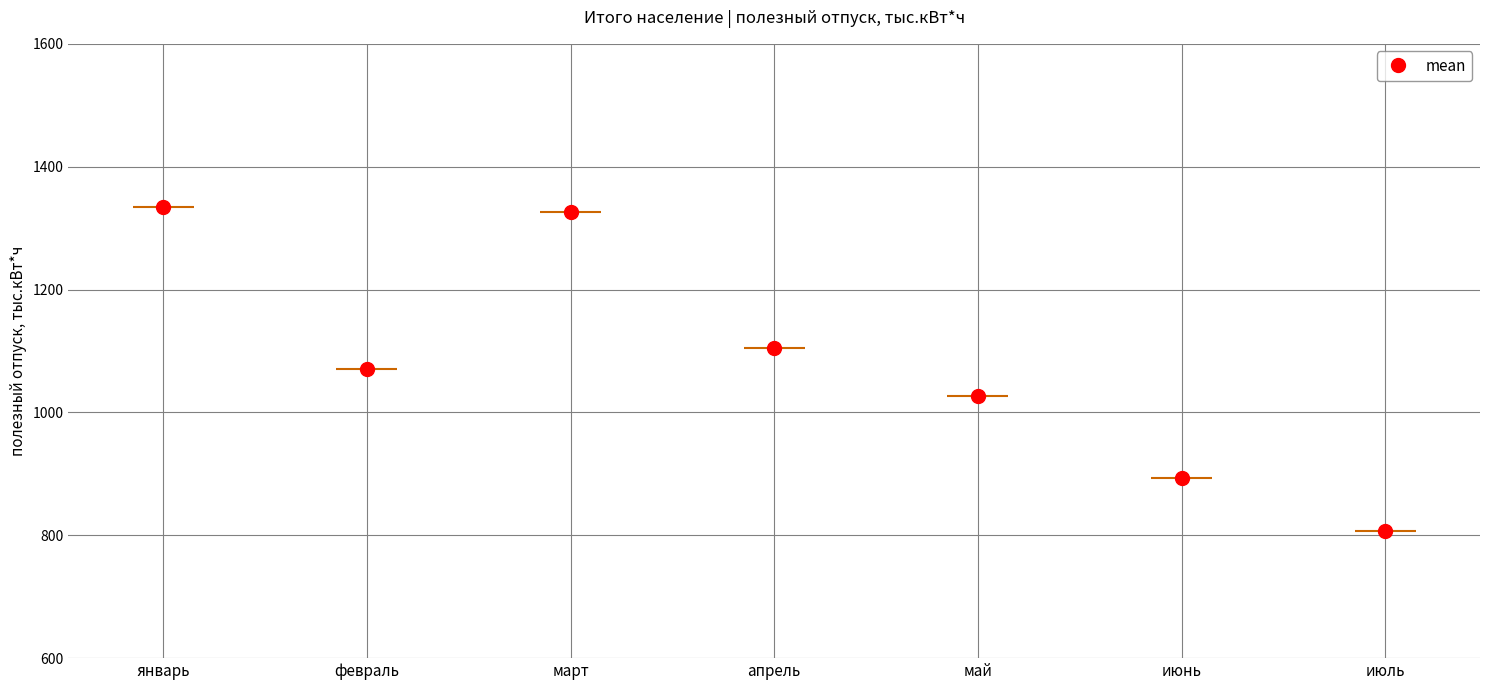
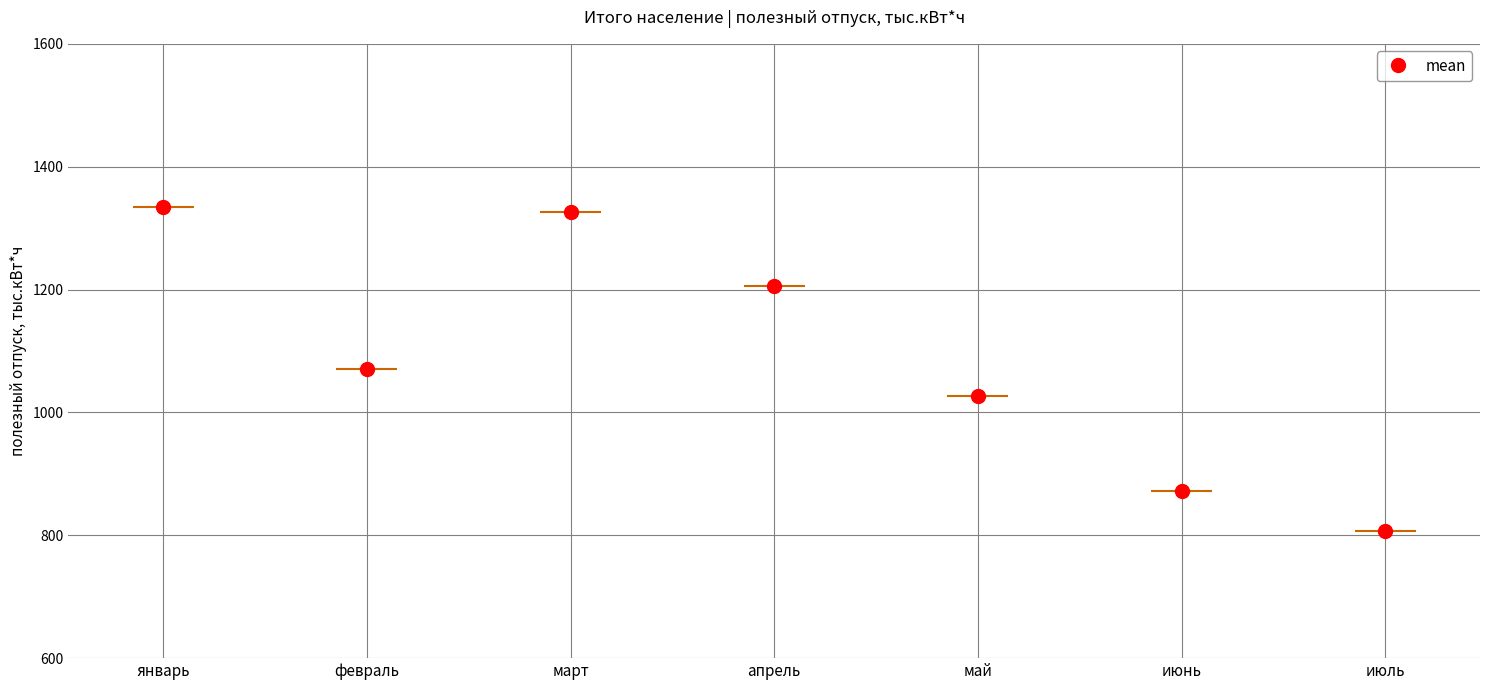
апрель: 1110 -> 1210
июнь: 890 -> 870
